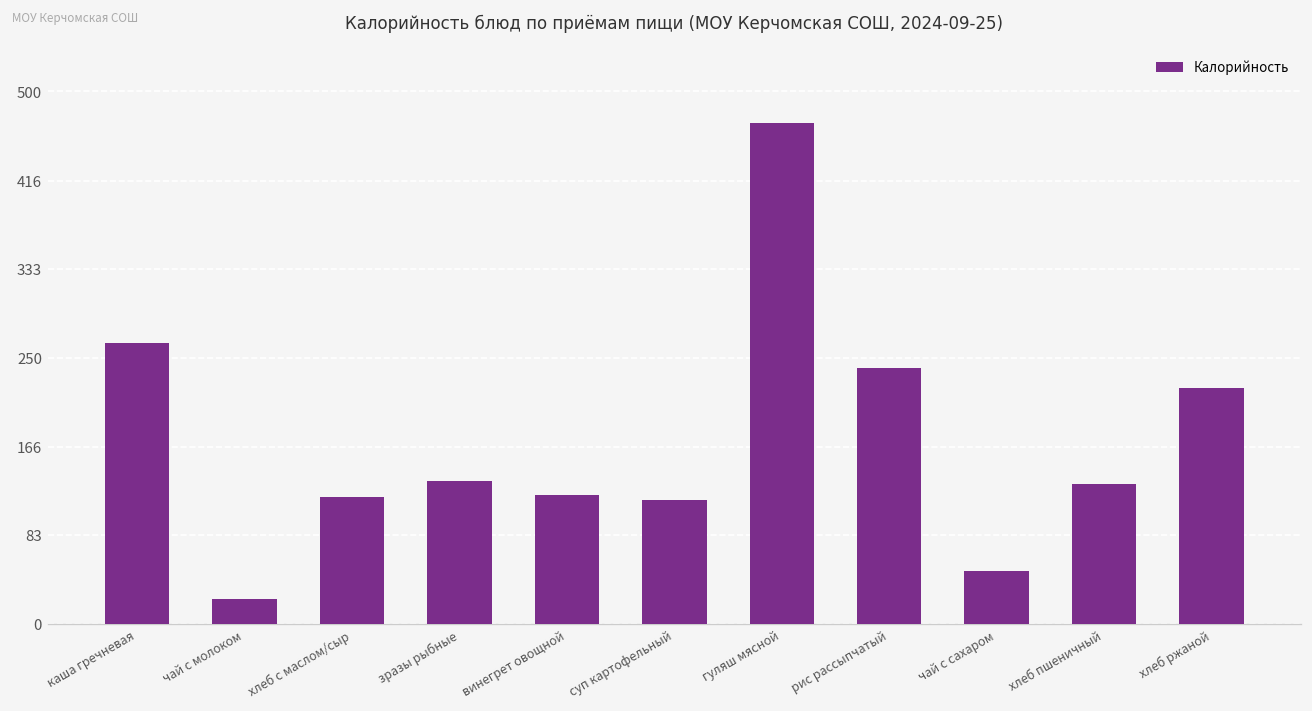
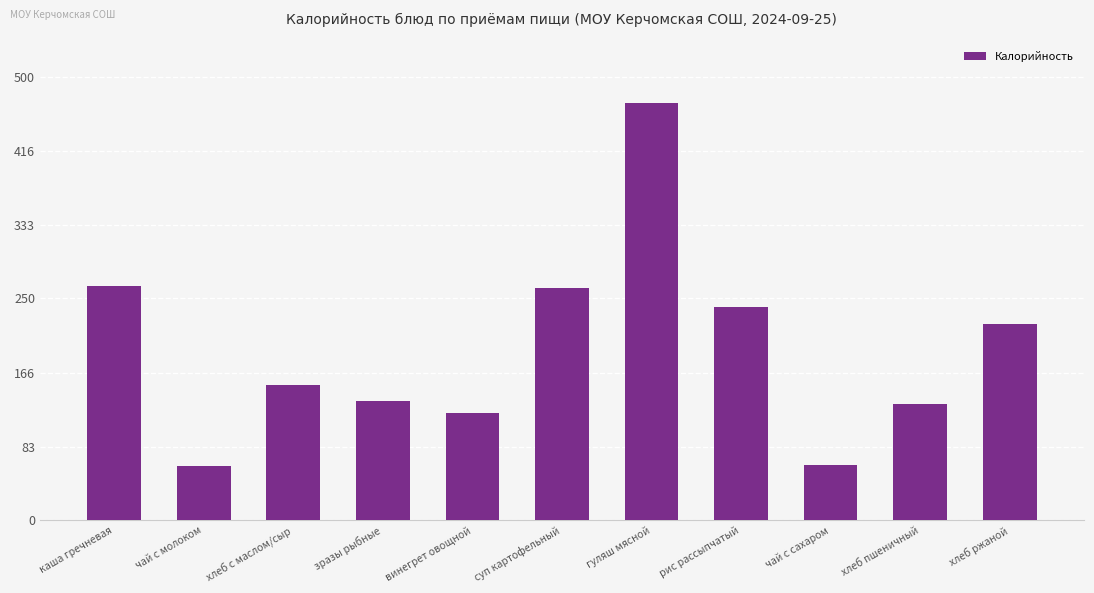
чай с молоком: 20 -> 60
хлеб с маслом/сыр: 120 -> 150
суп картофельный: 120 -> 260
чай с сахаром: 50 -> 60
